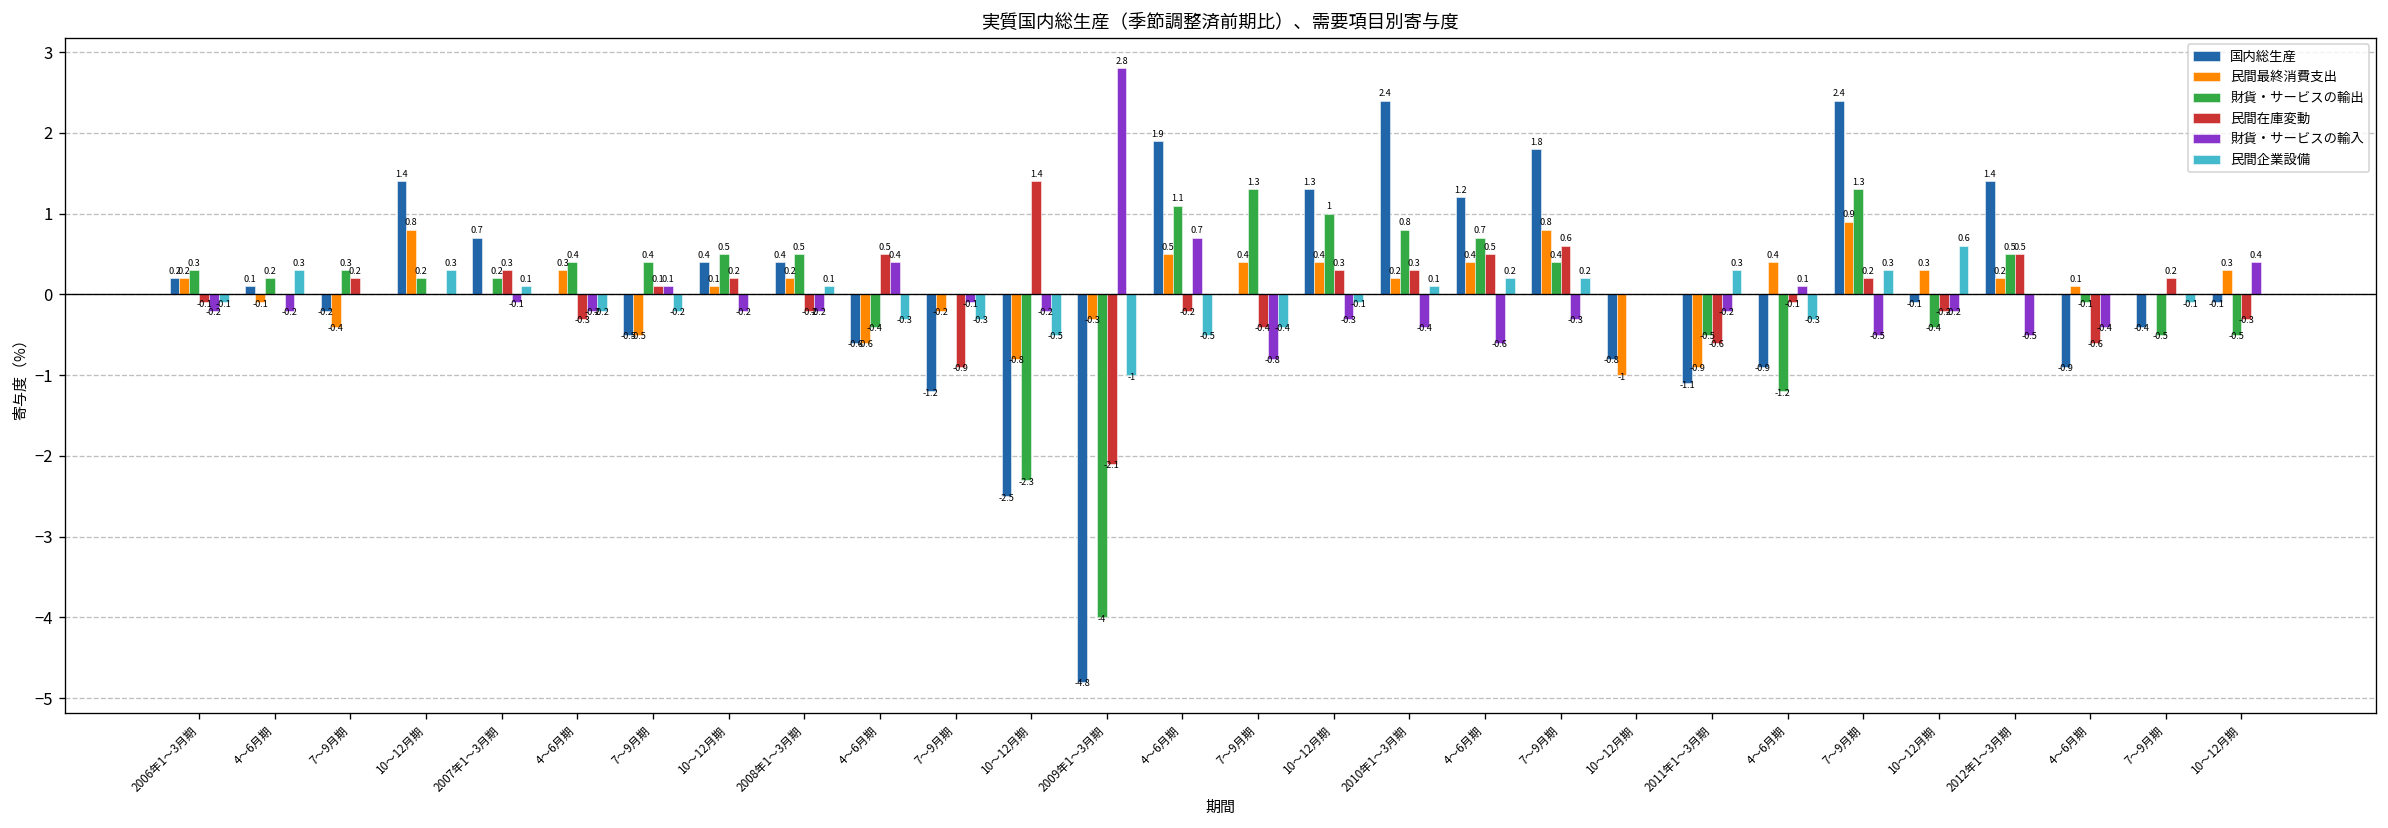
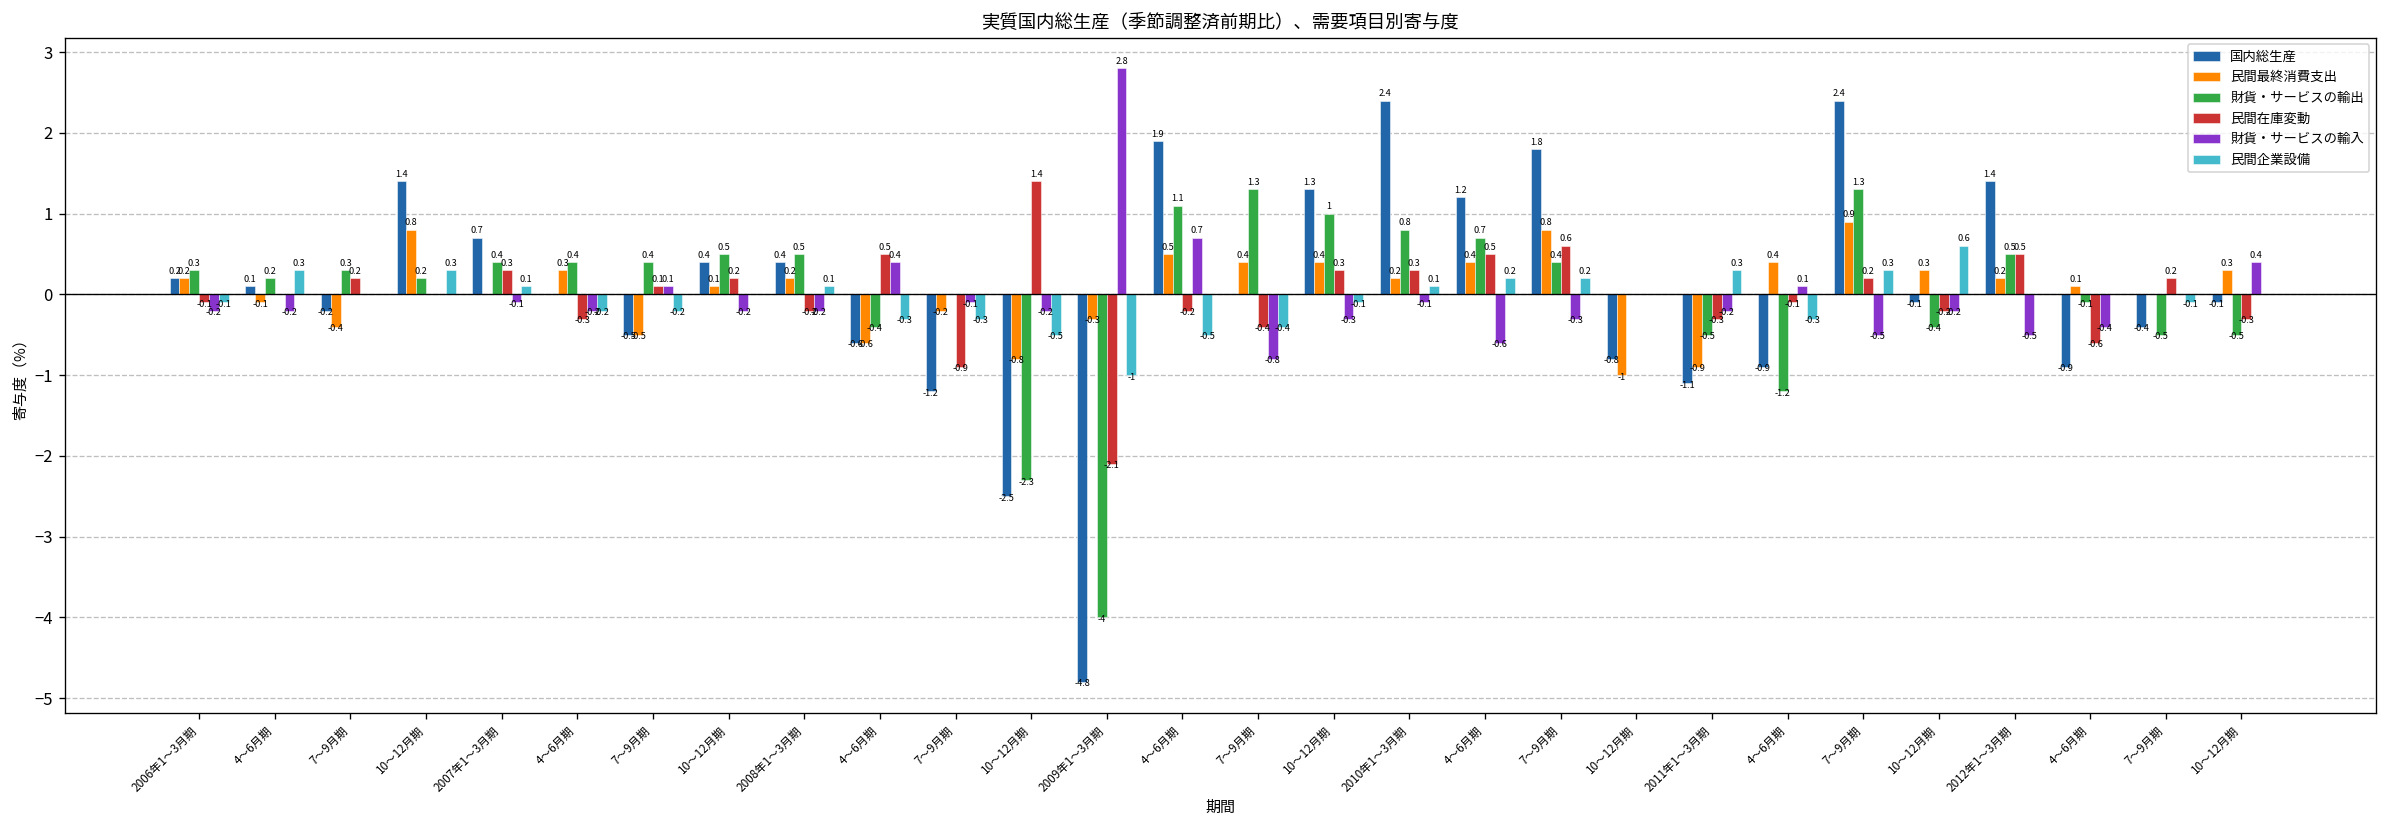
財貨・サービスの輸出, 2007年1～3月期: 0.2 -> 0.4
財貨・サービスの輸入, 2010年1～3月期: -0.4 -> -0.1
民間在庫変動, 2011年1～3月期: -0.6 -> -0.3
